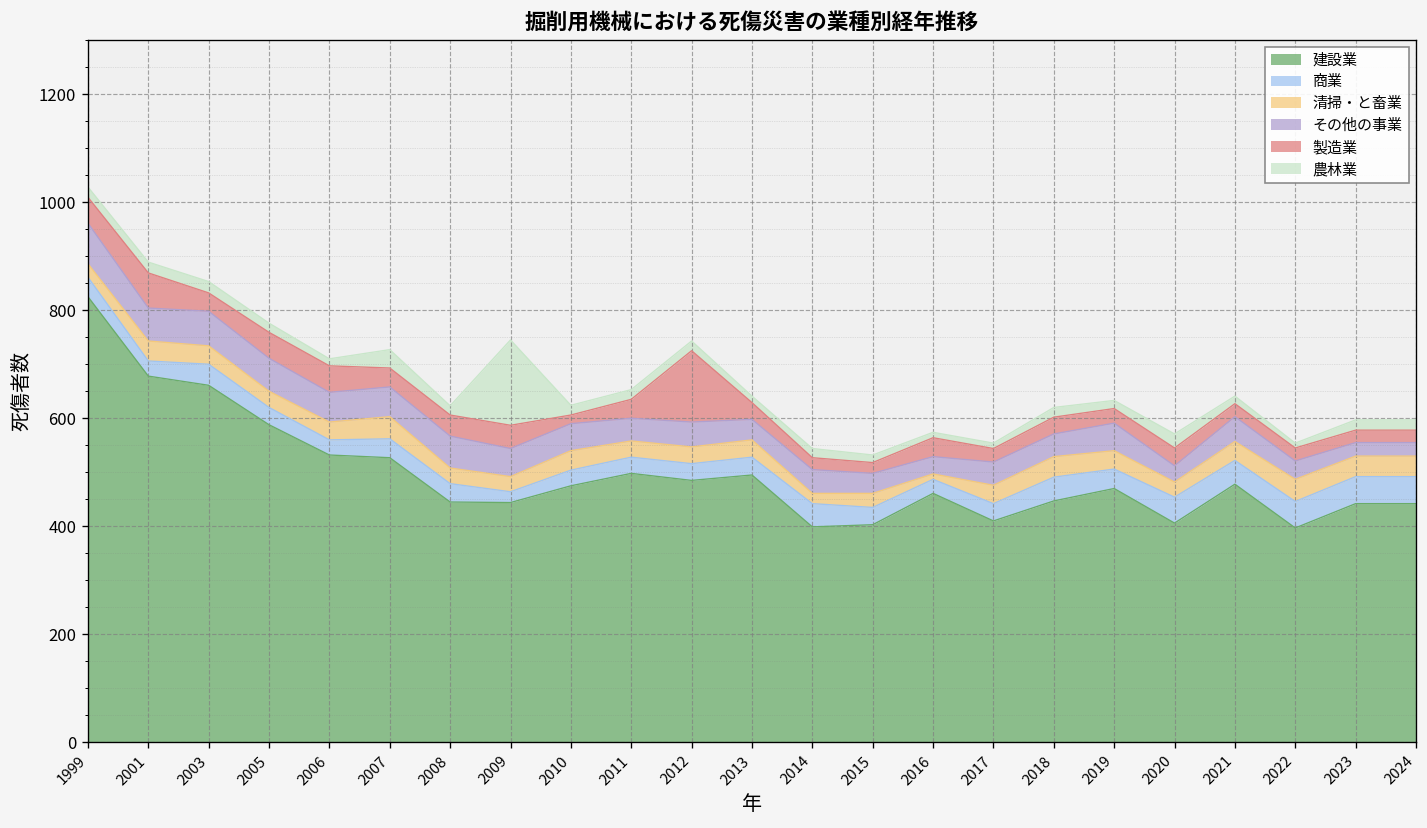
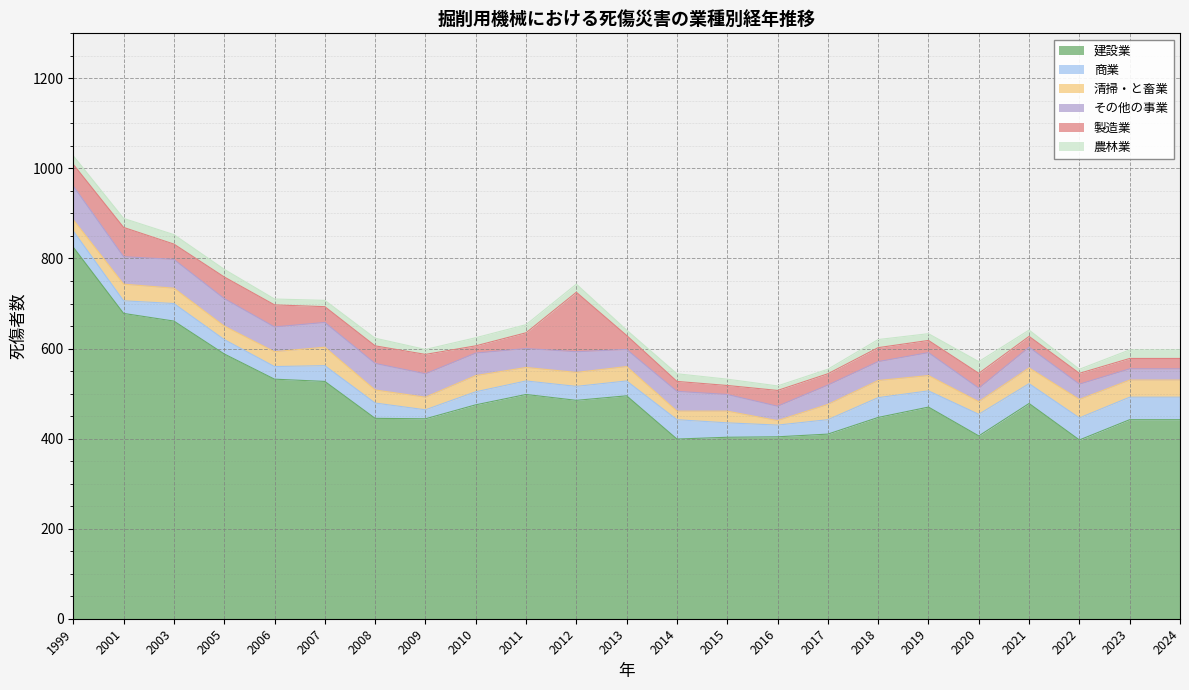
農林業, 2007: 30 -> 10
農林業, 2009: 160 -> 10
建設業, 2016: 460 -> 400
